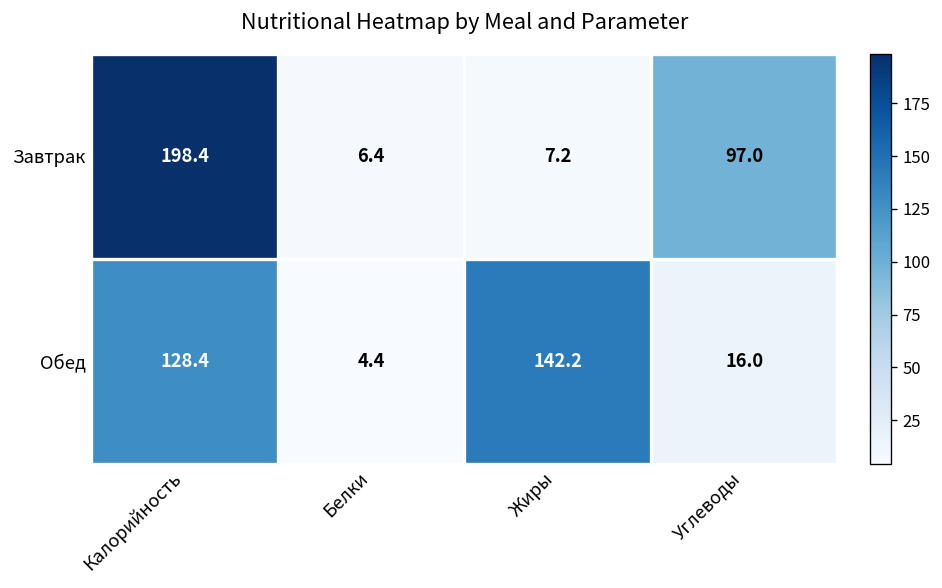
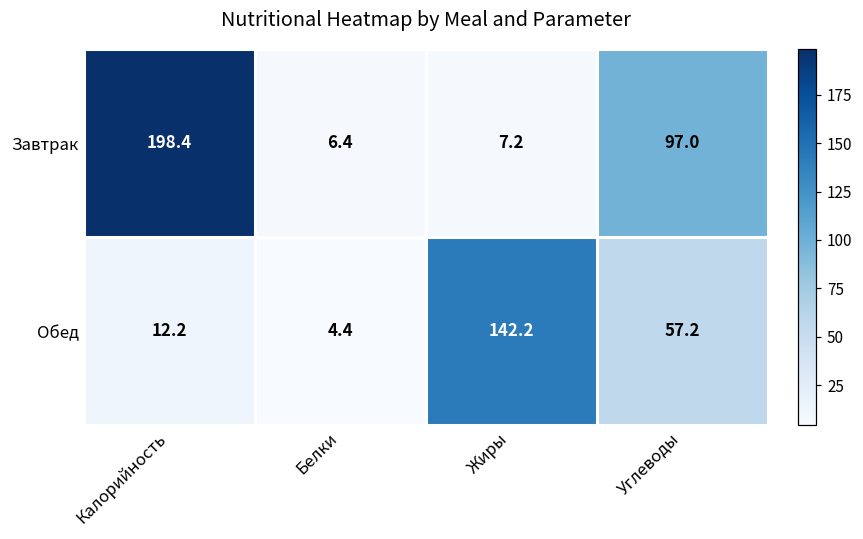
Обед, Калорийность: 128.4 -> 12.2
Обед, Углеводы: 16.0 -> 57.2
